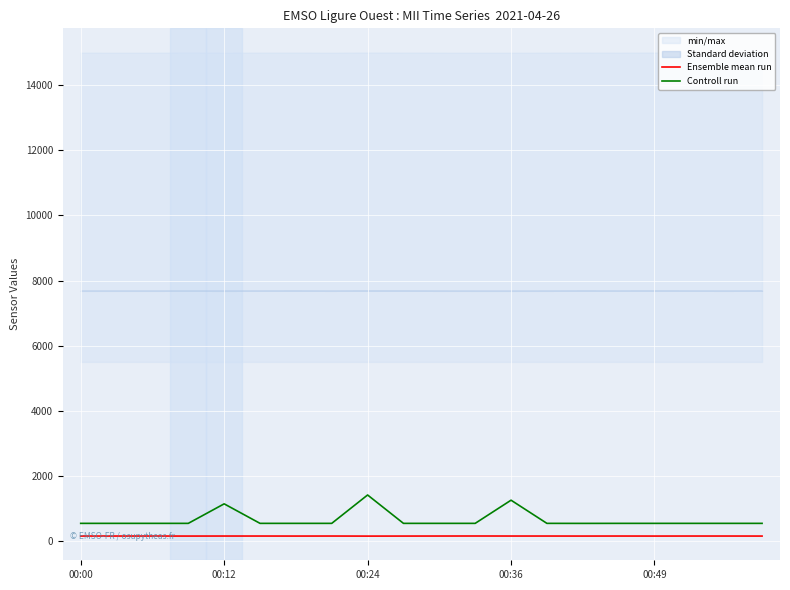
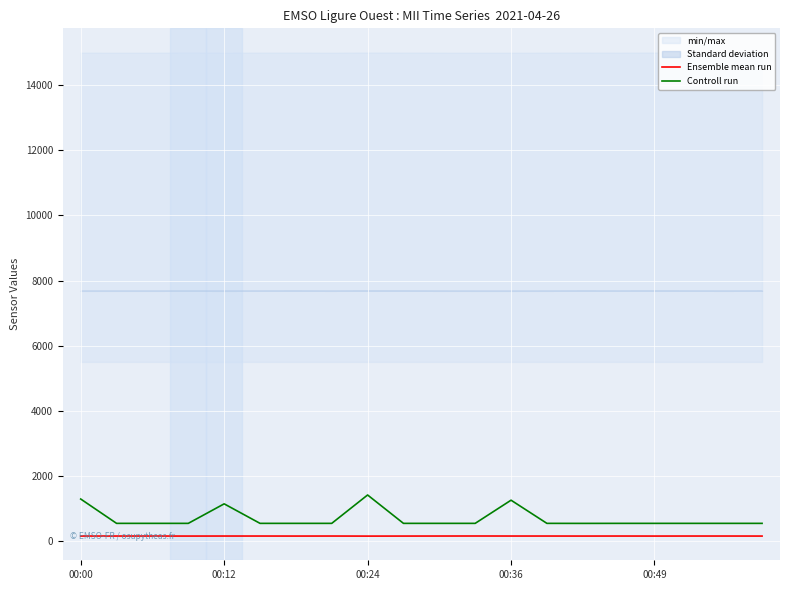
Controll run, 00:00: 600 -> 1300
